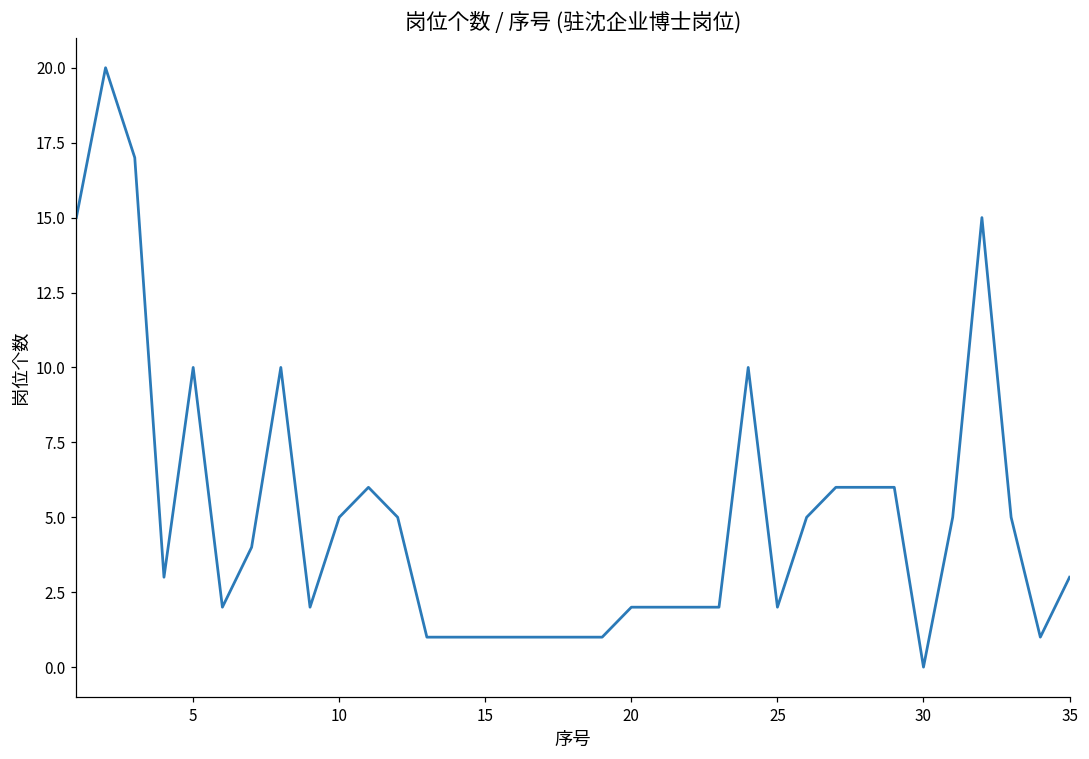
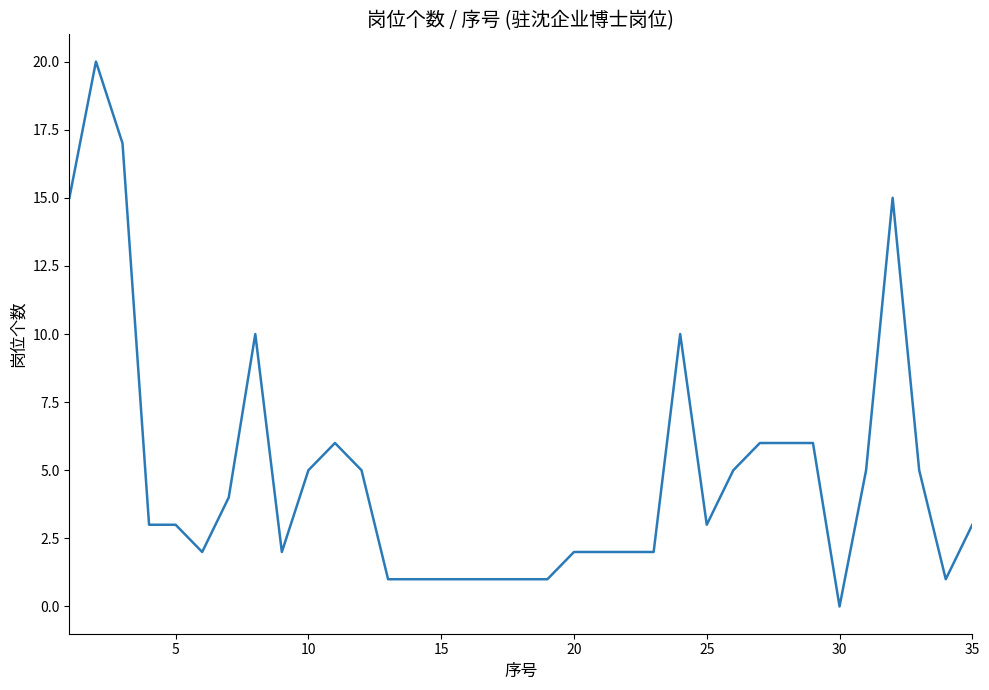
5: 10 -> 3
25: 2 -> 3
